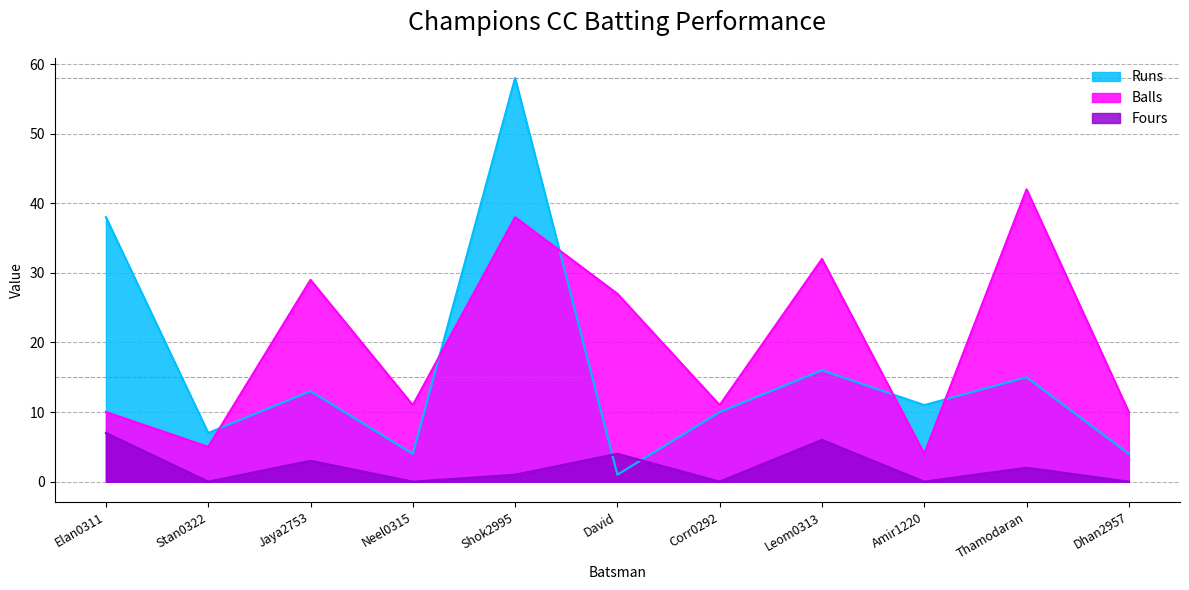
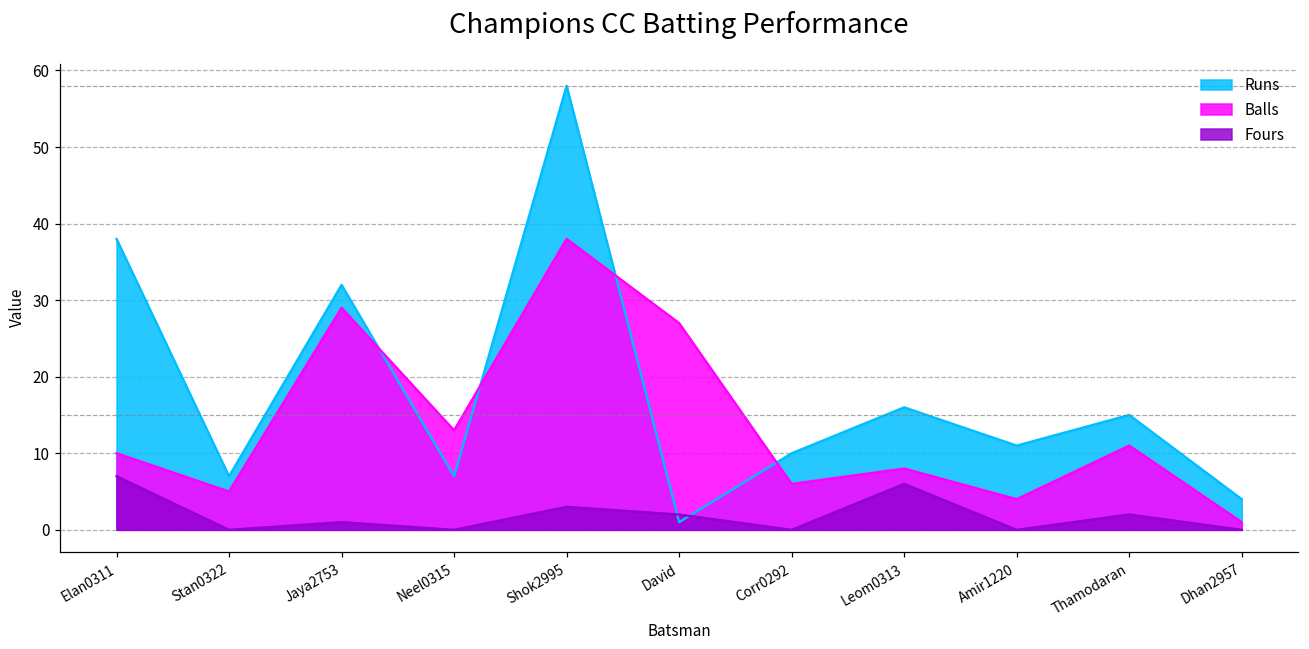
Runs, Jaya2753: 13 -> 32
Fours, Jaya2753: 3 -> 1
Runs, Neel0315: 4 -> 7
Balls, Neel0315: 11 -> 13
Fours, Shok2995: 1 -> 3
Fours, David: 4 -> 2
Balls, Corr0292: 11 -> 6
Balls, Leom0313: 32 -> 8
Balls, Thamodaran: 42 -> 11
Balls, Dhan2957: 10 -> 1
